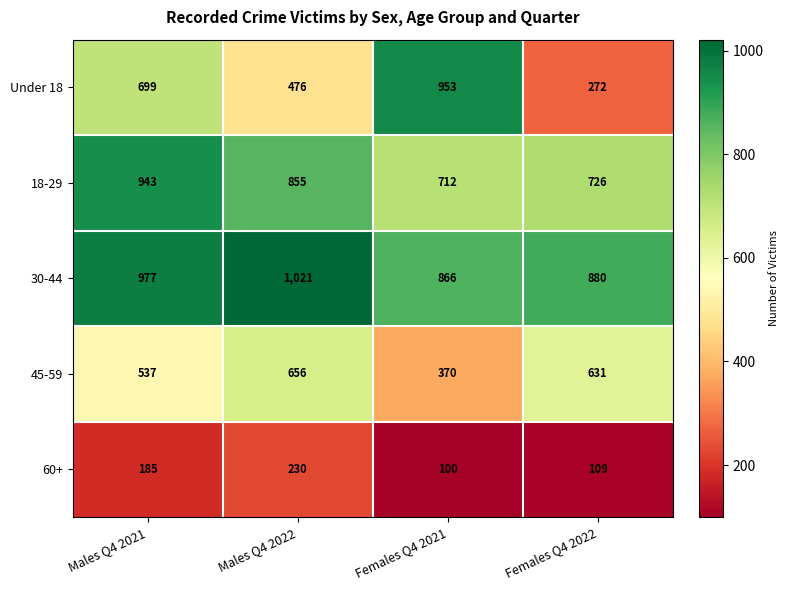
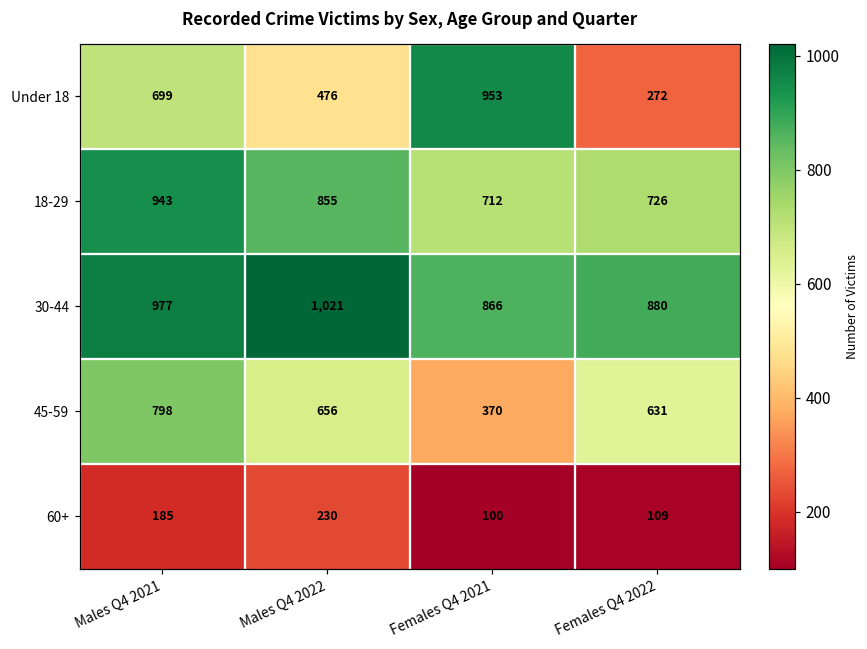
45-59, Males Q4 2021: 537 -> 798
